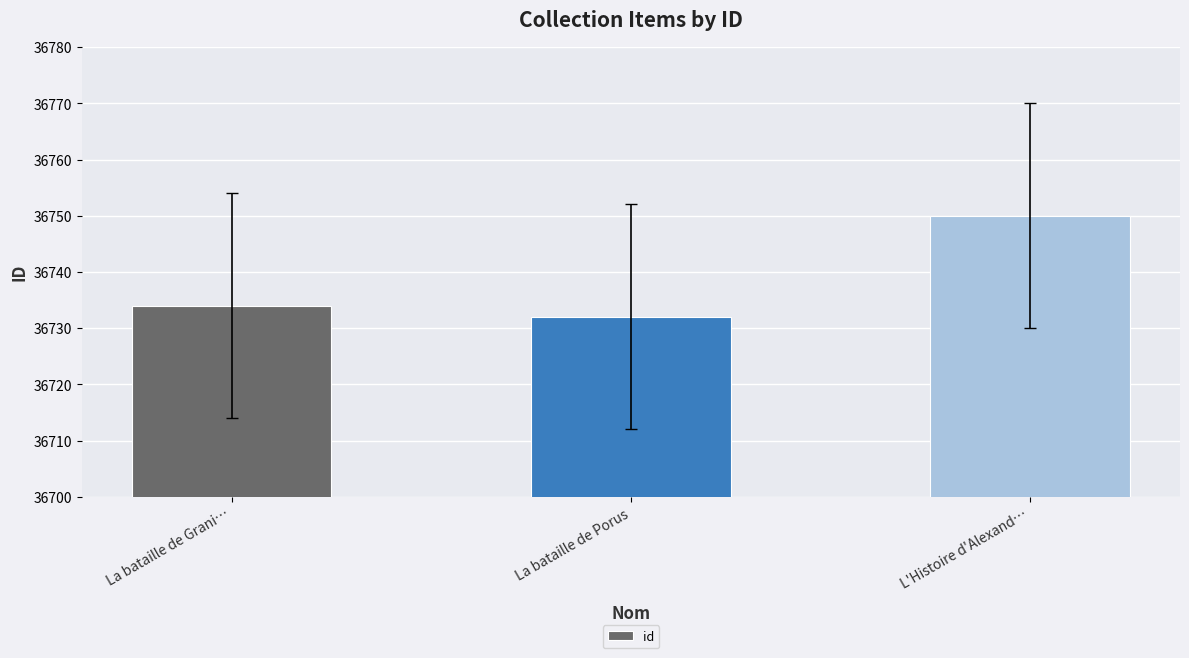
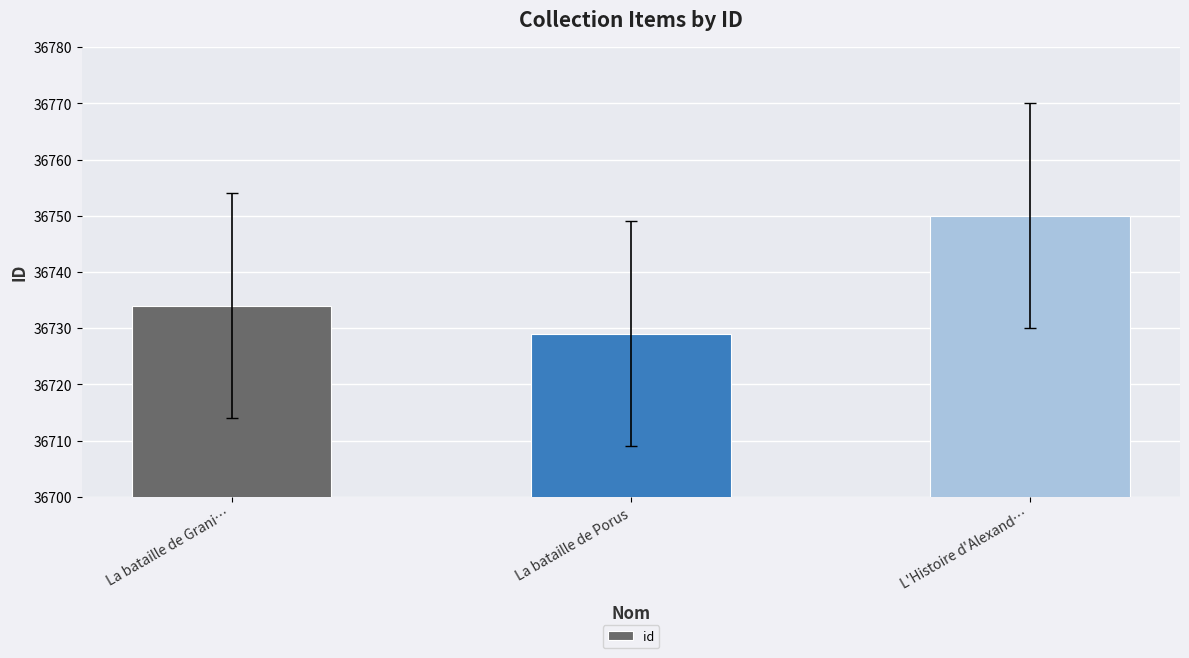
id, La bataille de Porus: 36732 -> 36729
